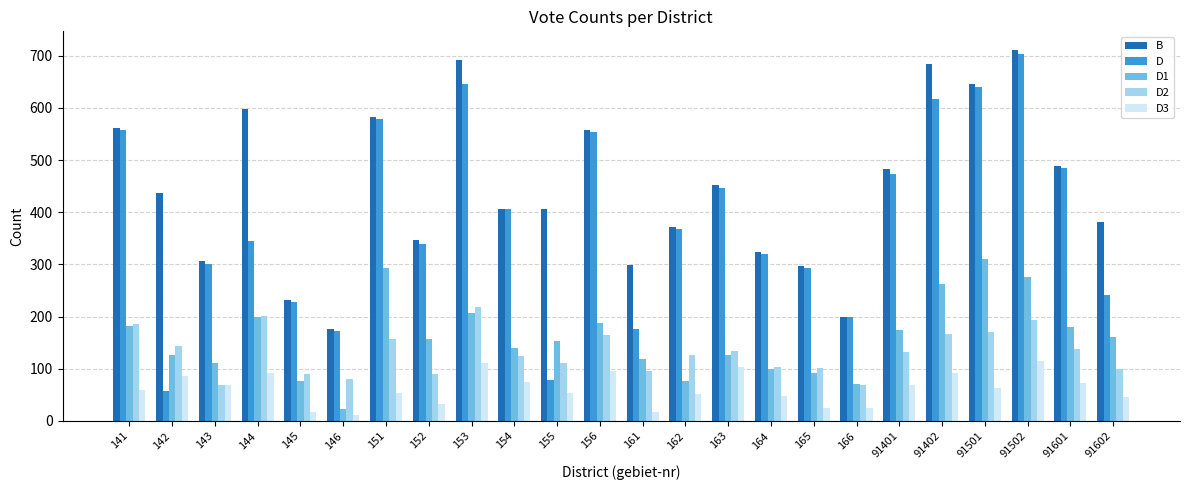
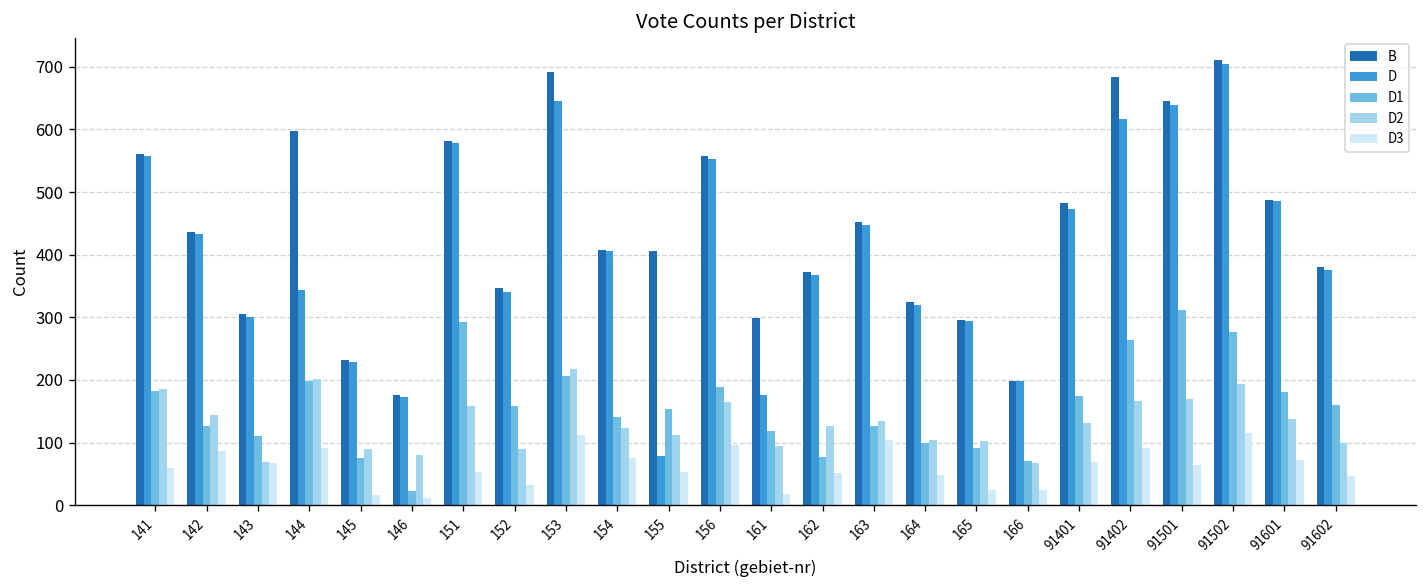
D, 142: 60 -> 430
D, 91602: 240 -> 380
